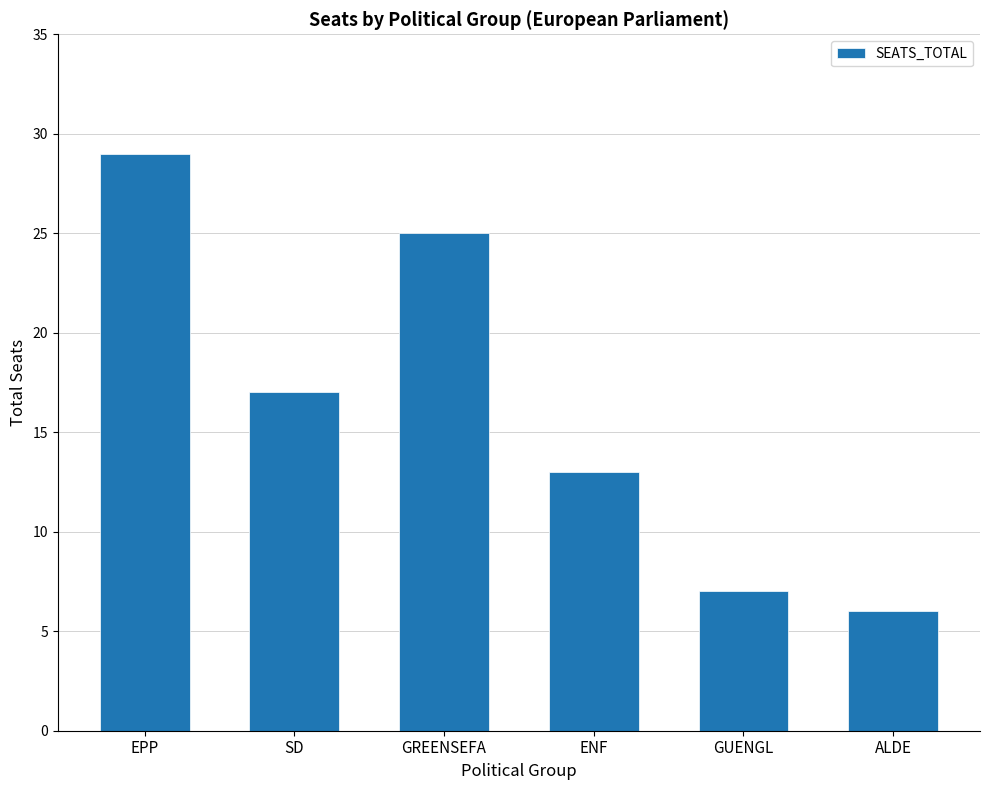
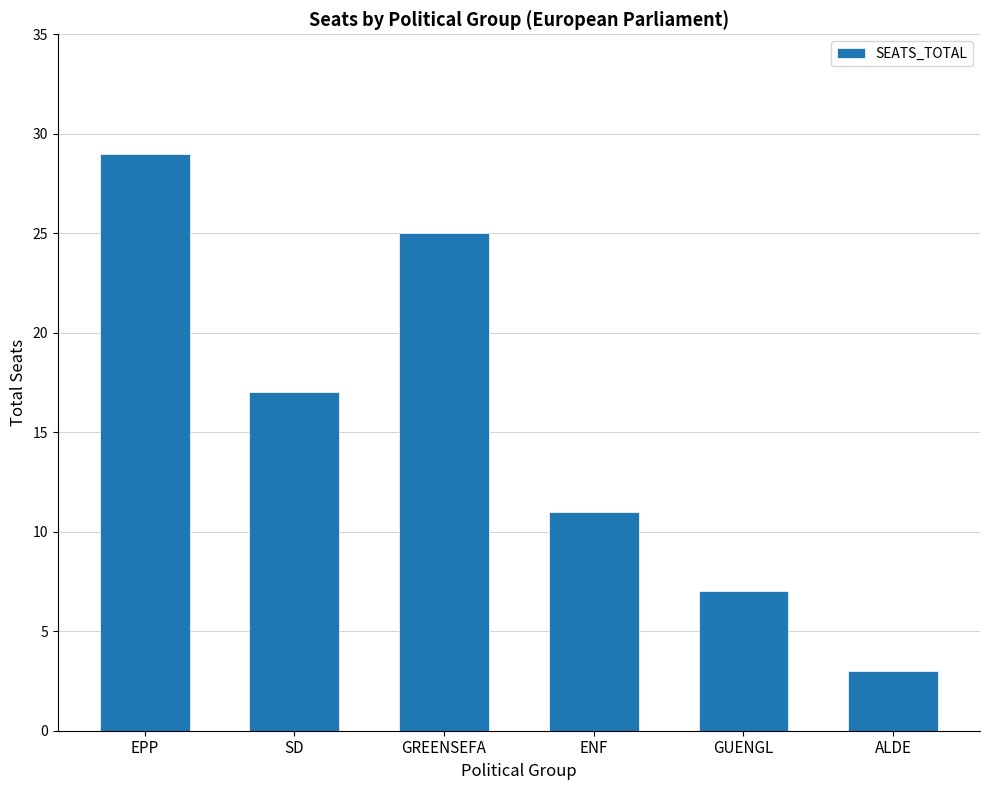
ENF: 13 -> 11
ALDE: 6 -> 3
